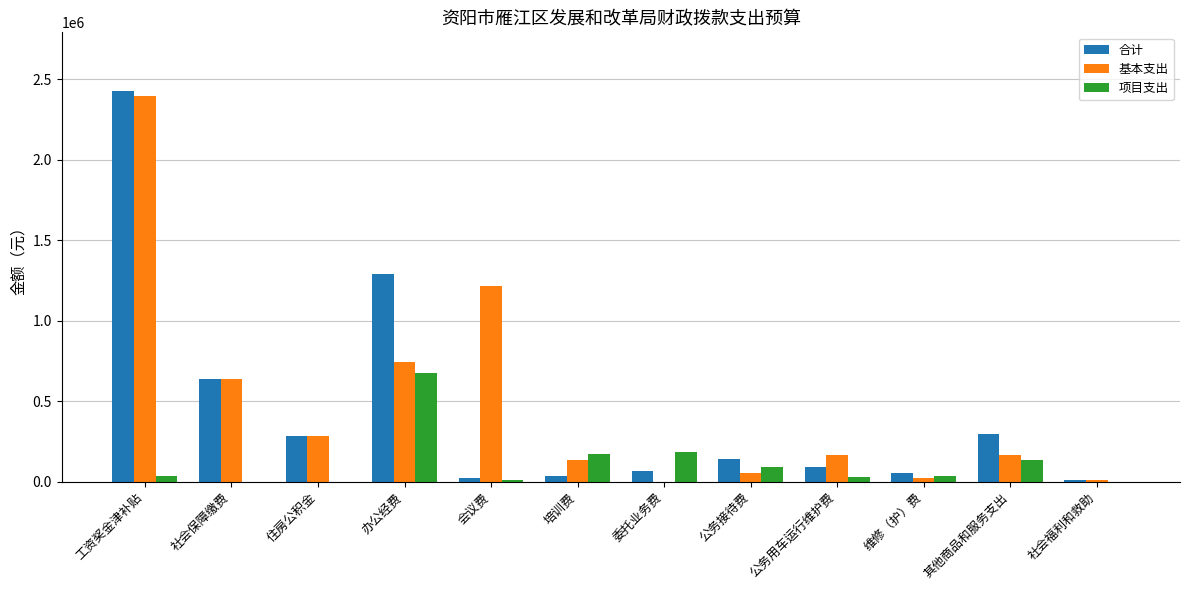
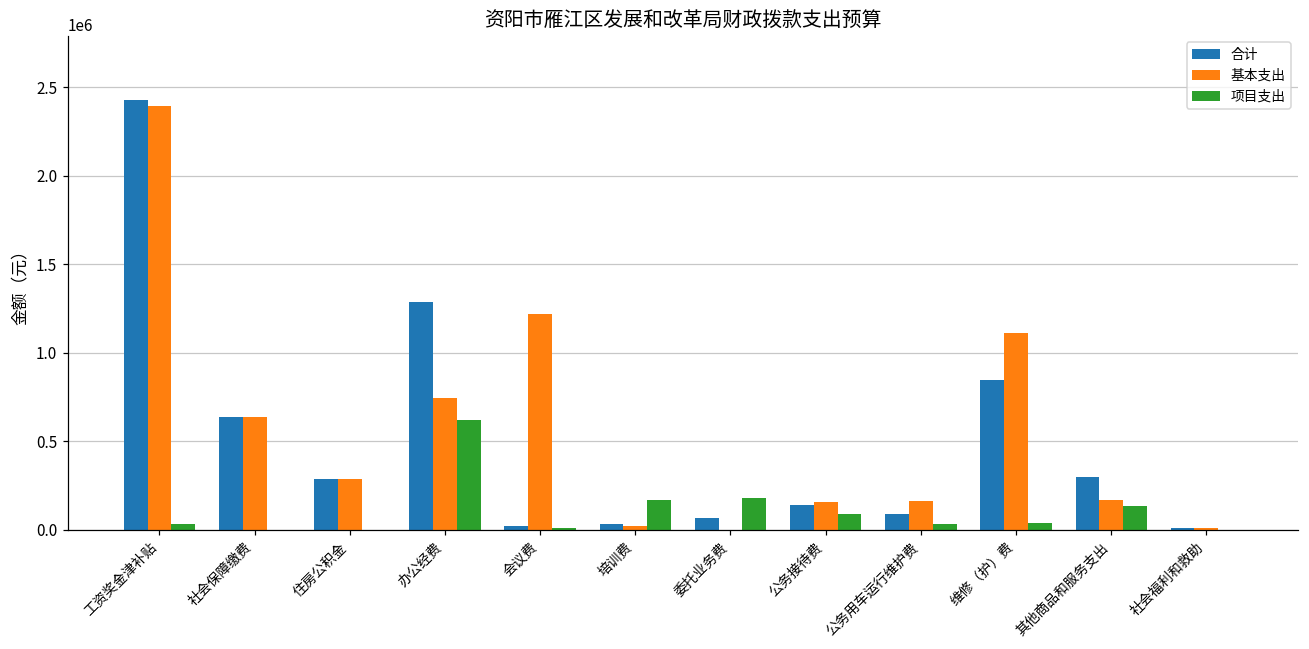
项目支出, 办公经费: 680000 -> 620000
基本支出, 培训费: 130000 -> 20000
基本支出, 公务接待费: 50000 -> 160000
合计, 维修（护）费: 60000 -> 850000
基本支出, 维修（护）费: 20000 -> 1110000
